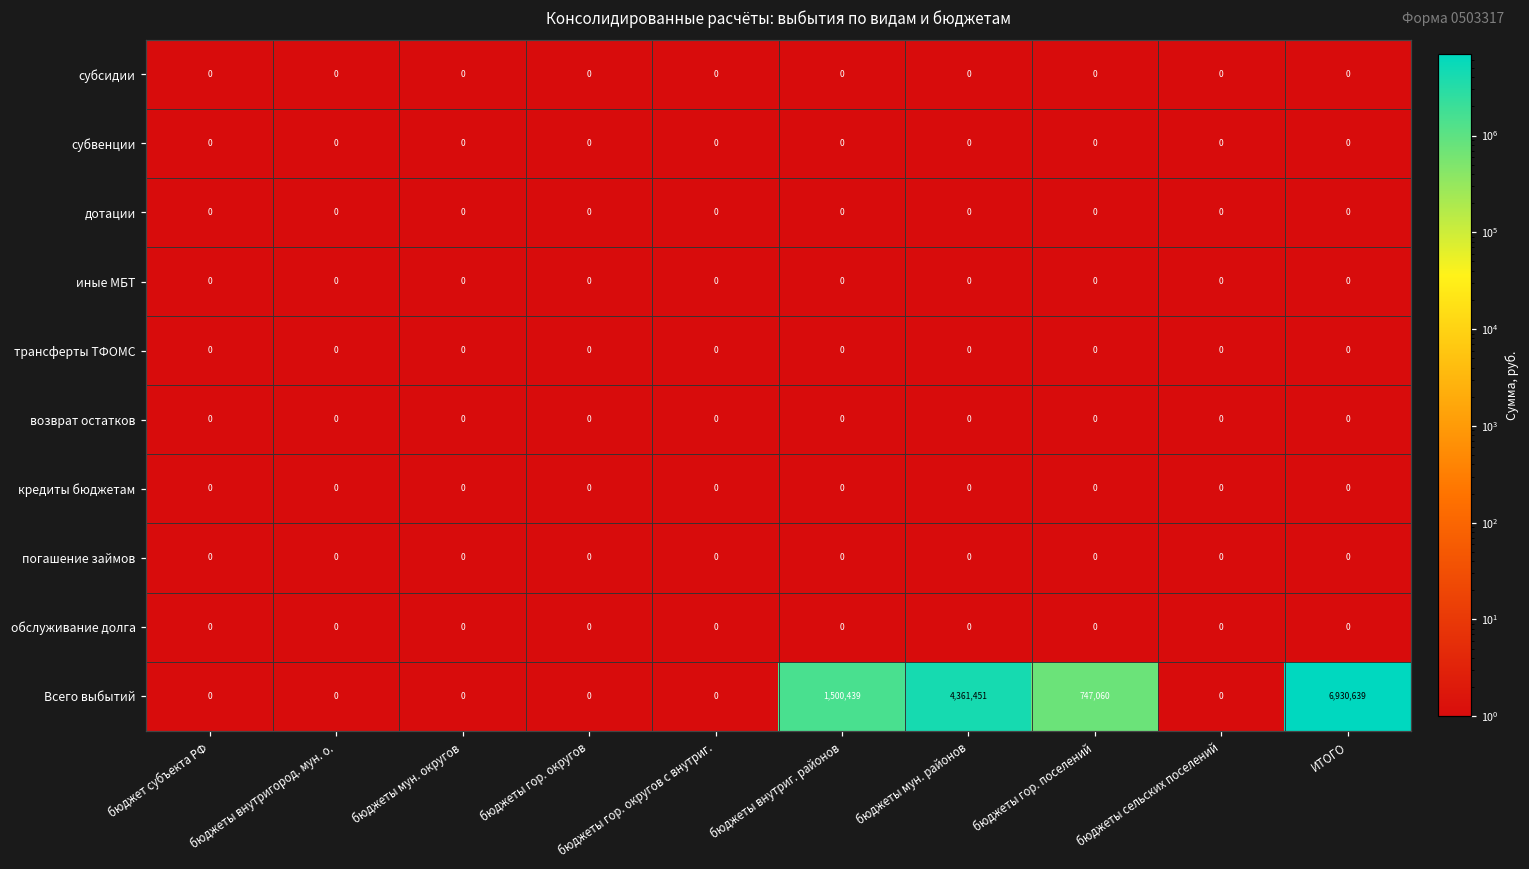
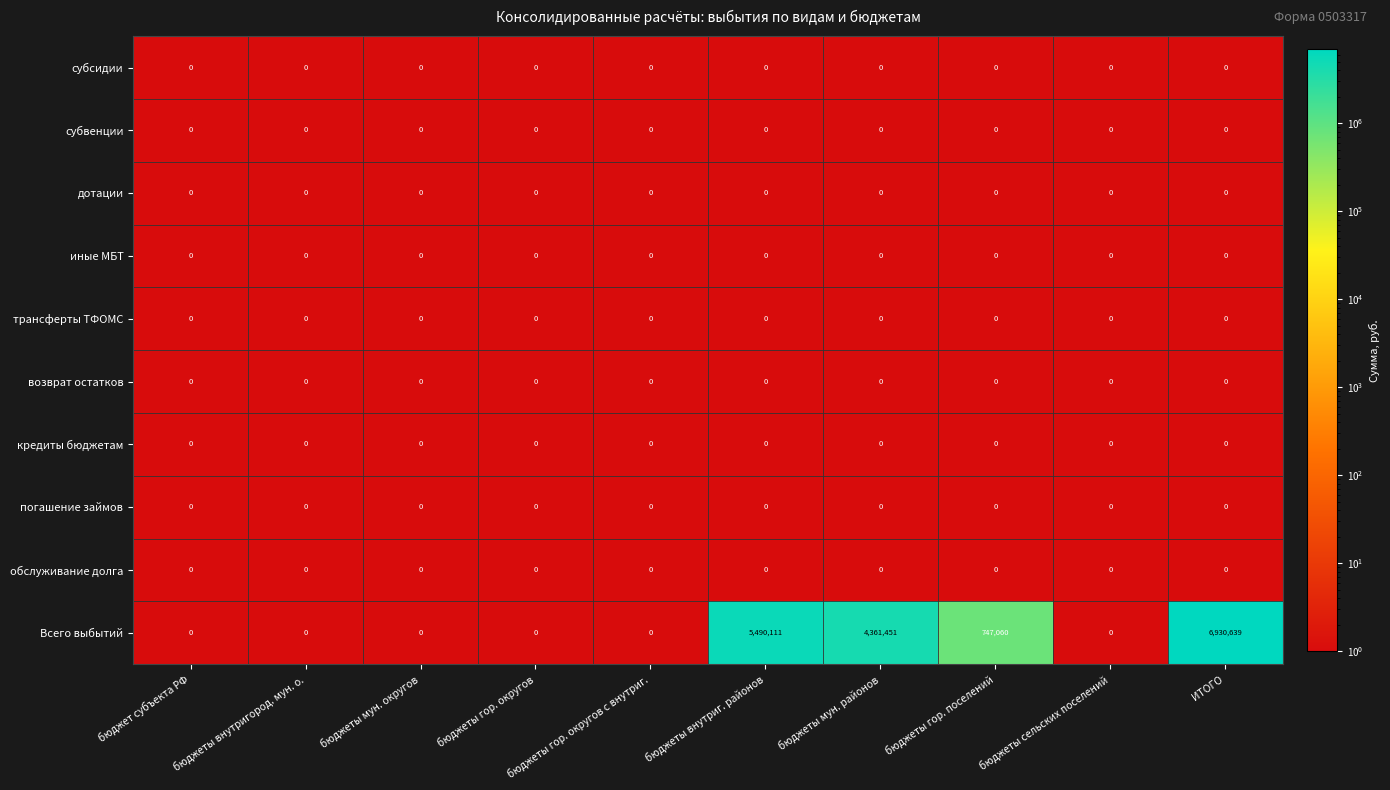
Всего выбытий, бюджеты внутриг. районов: 1,500,439 -> 5,490,111
